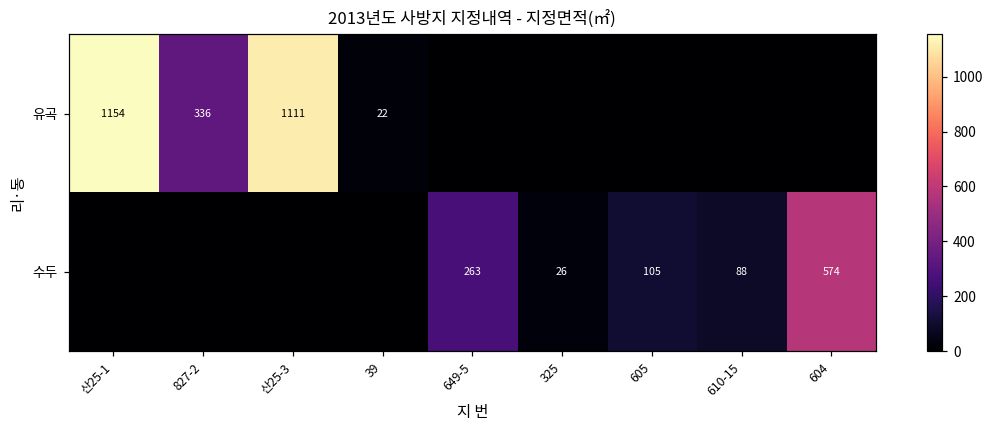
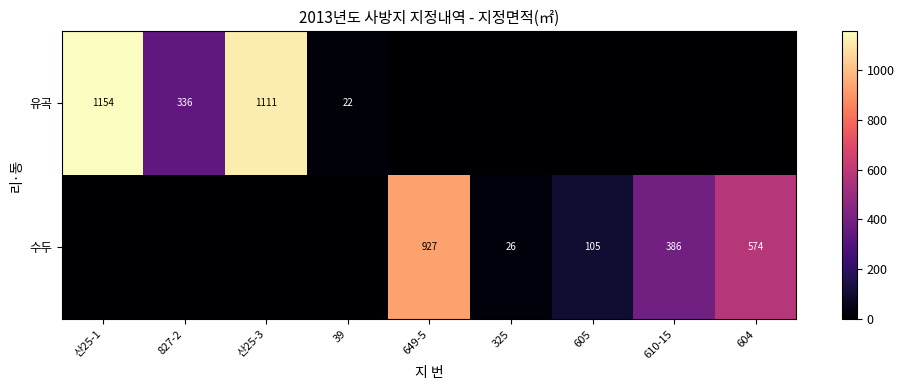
수두, 649-5: 263 -> 927
수두, 610-15: 88 -> 386
